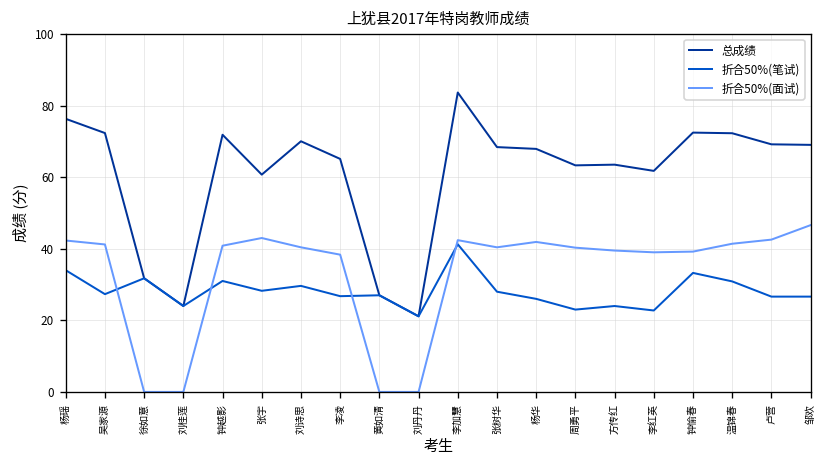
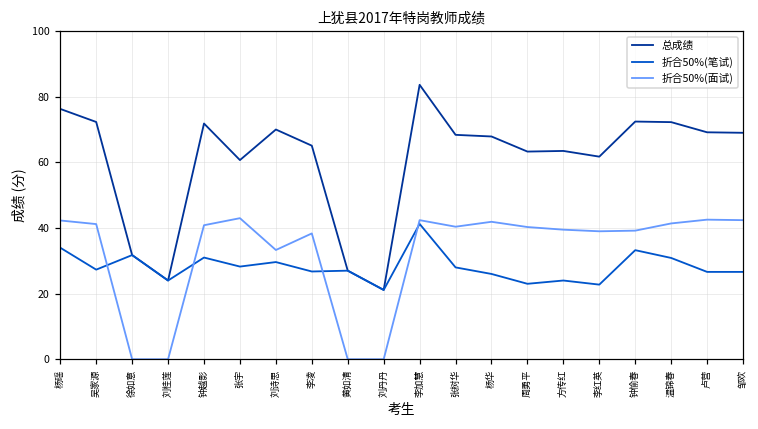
折合50%(面试), 刘诗思: 40 -> 33
折合50%(面试), 邹欢: 47 -> 42
